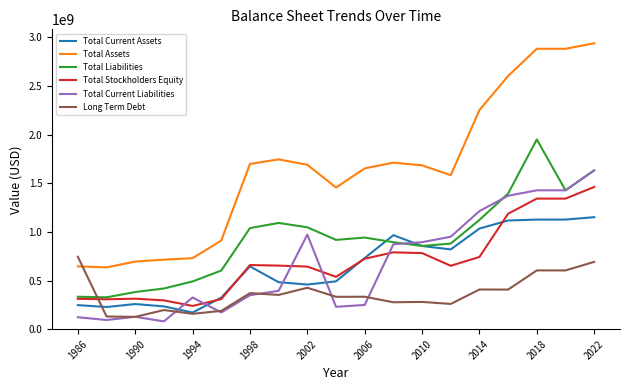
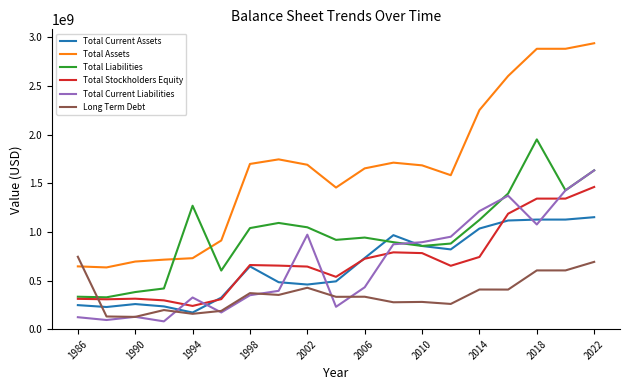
Total Liabilities, 1994: 500000000 -> 1300000000
Total Current Liabilities, 2006: 200000000 -> 400000000
Total Current Liabilities, 2018: 1400000000 -> 1100000000
